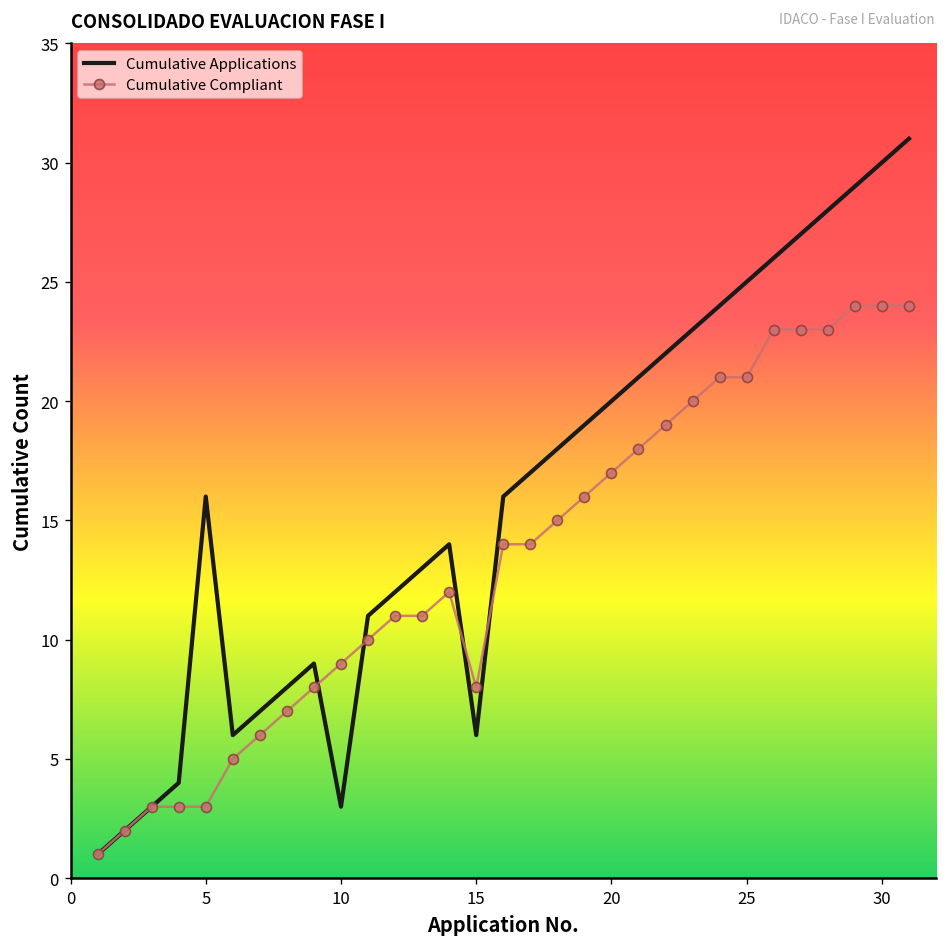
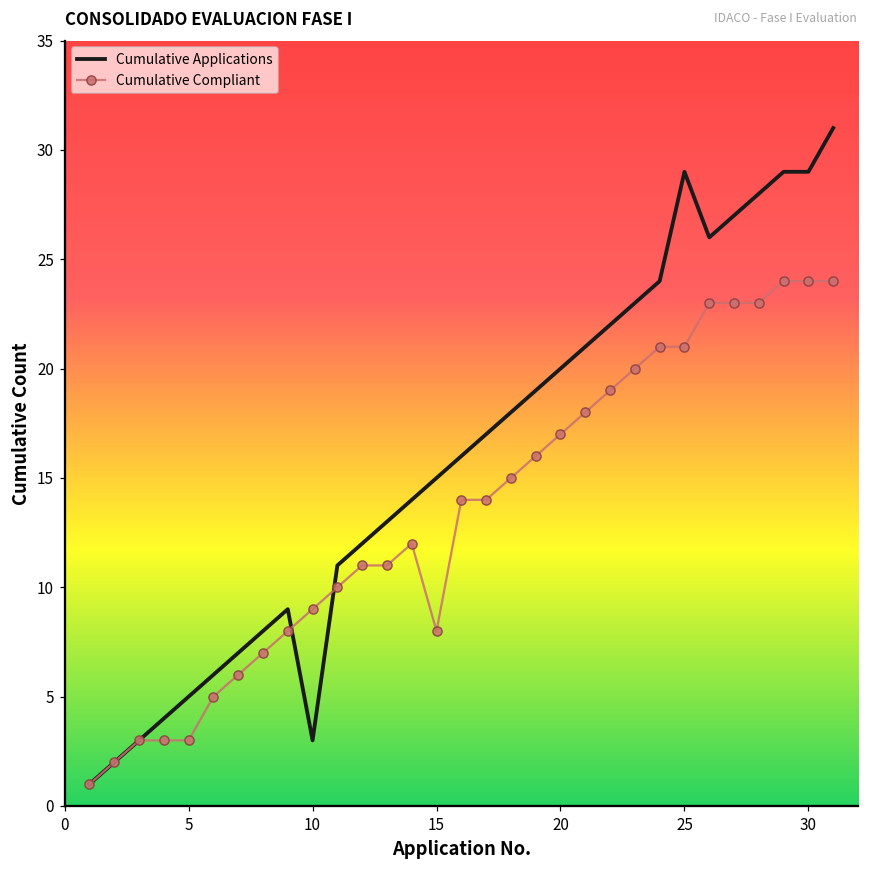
Cumulative Applications, 5: 16 -> 5
Cumulative Applications, 15: 6 -> 15
Cumulative Applications, 25: 25 -> 29
Cumulative Applications, 30: 30 -> 29
